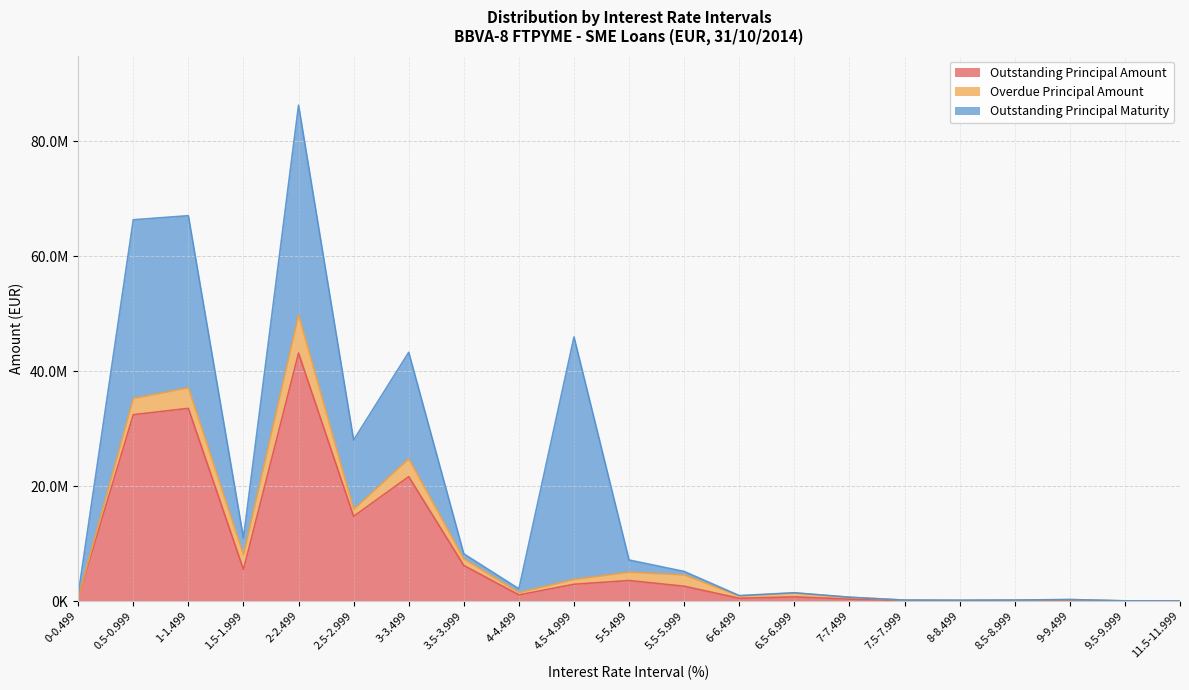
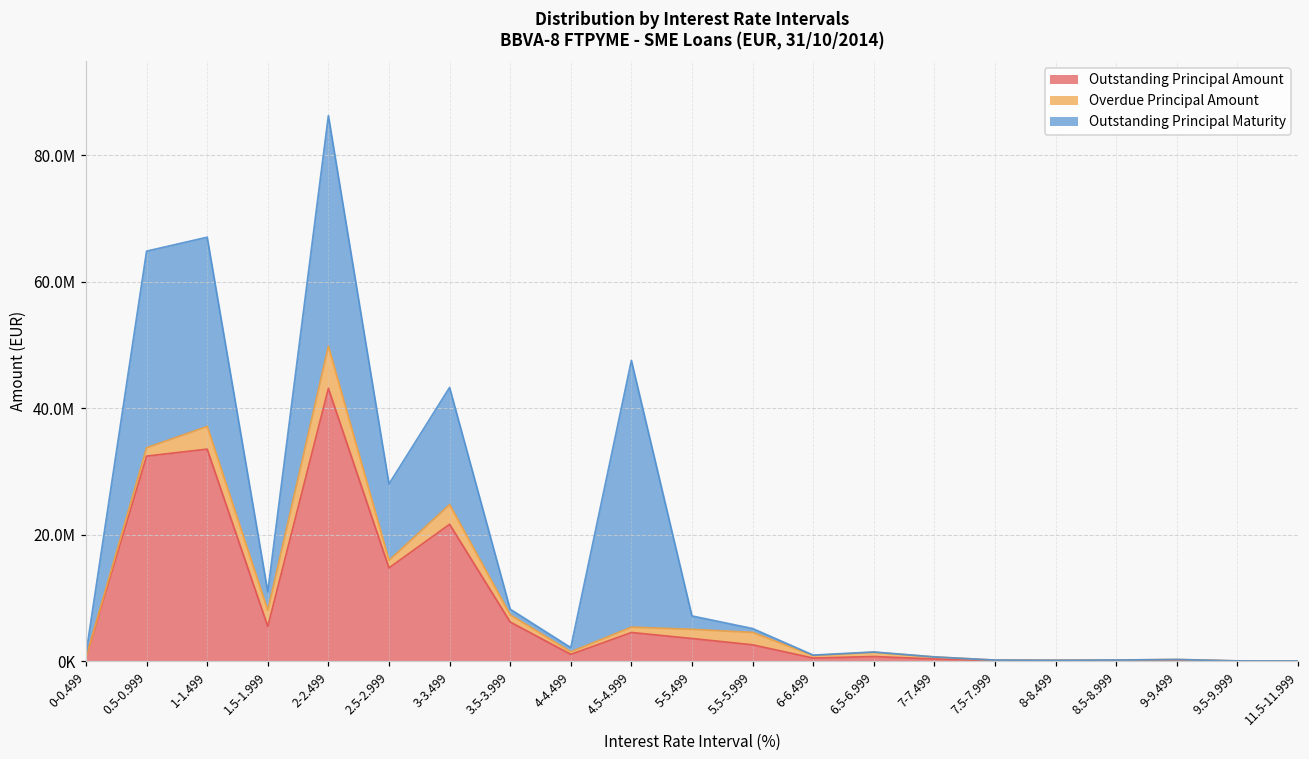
Overdue Principal Amount, 0.5-0.999: 3000000 -> 1000000
Outstanding Principal Amount, 4.5-4.999: 3000000 -> 5000000
